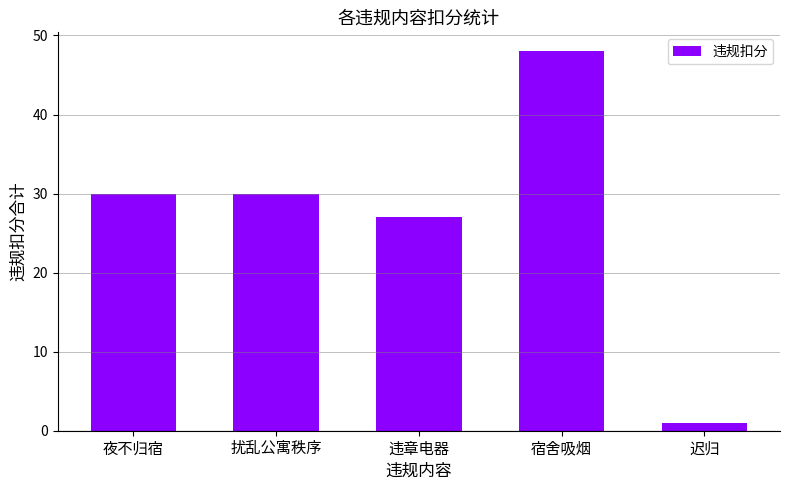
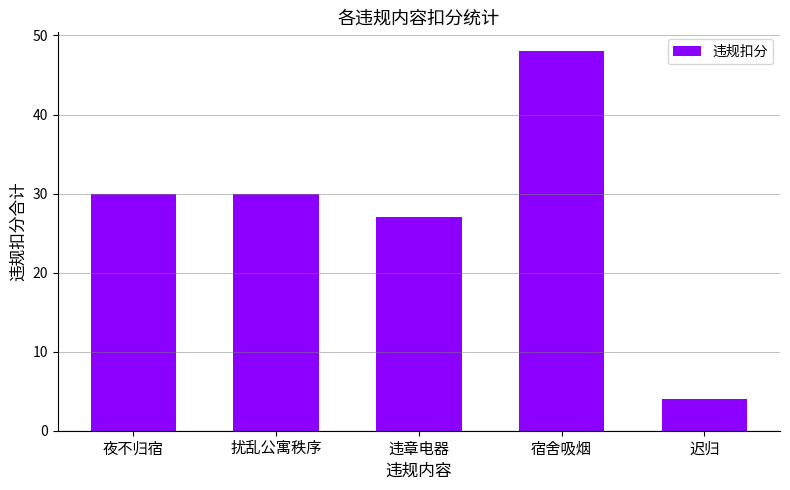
迟归: 1 -> 4
